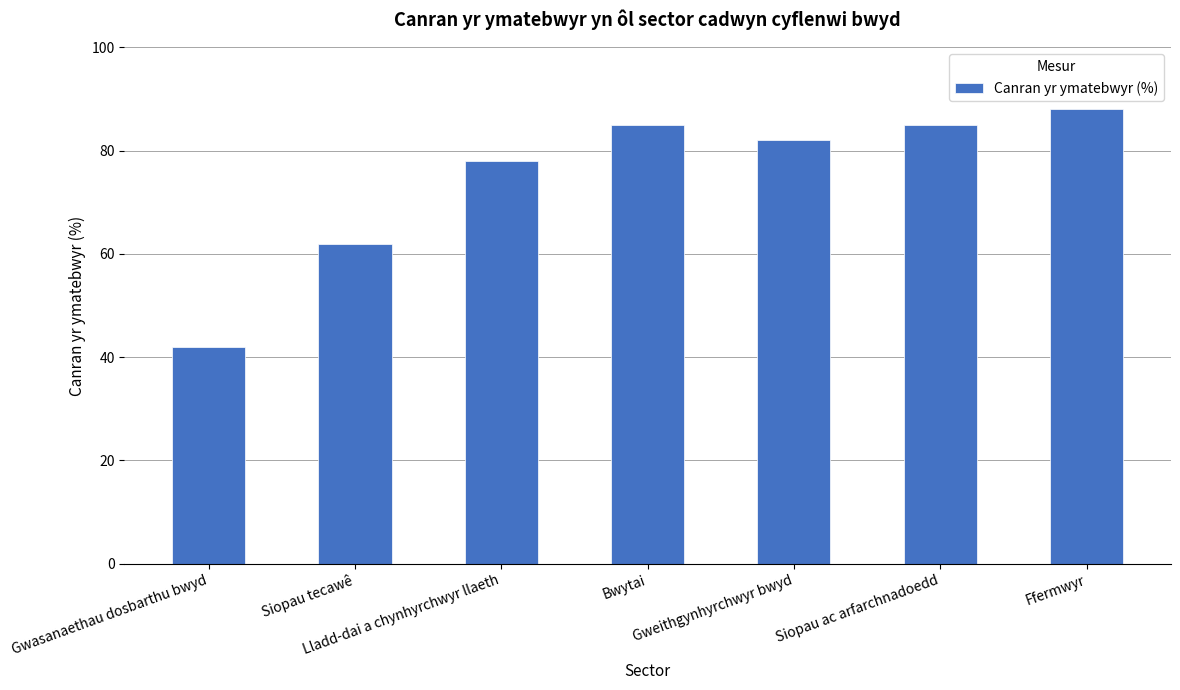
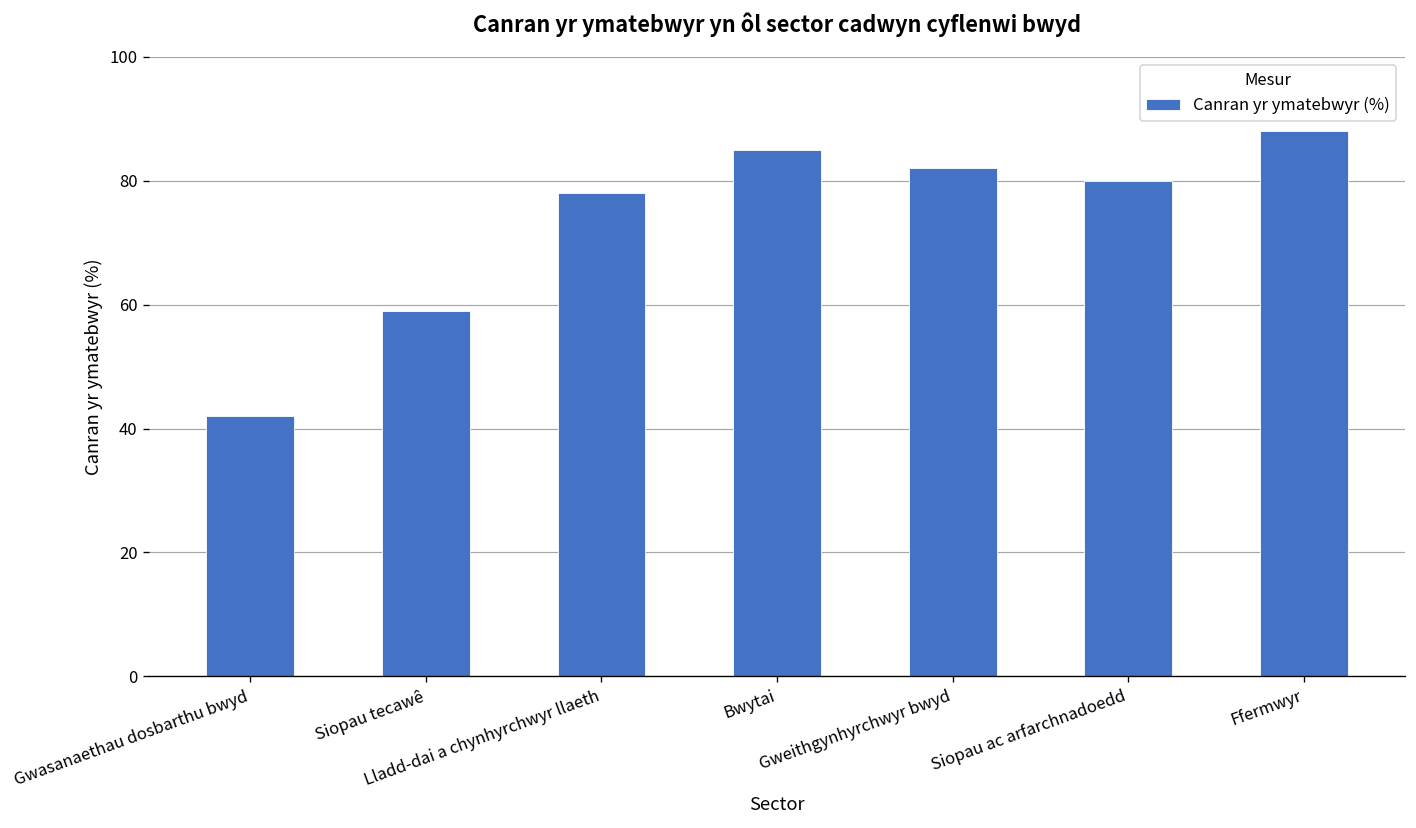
Siopau tecawê: 62 -> 59
Siopau ac arfarchnadoedd: 85 -> 80
